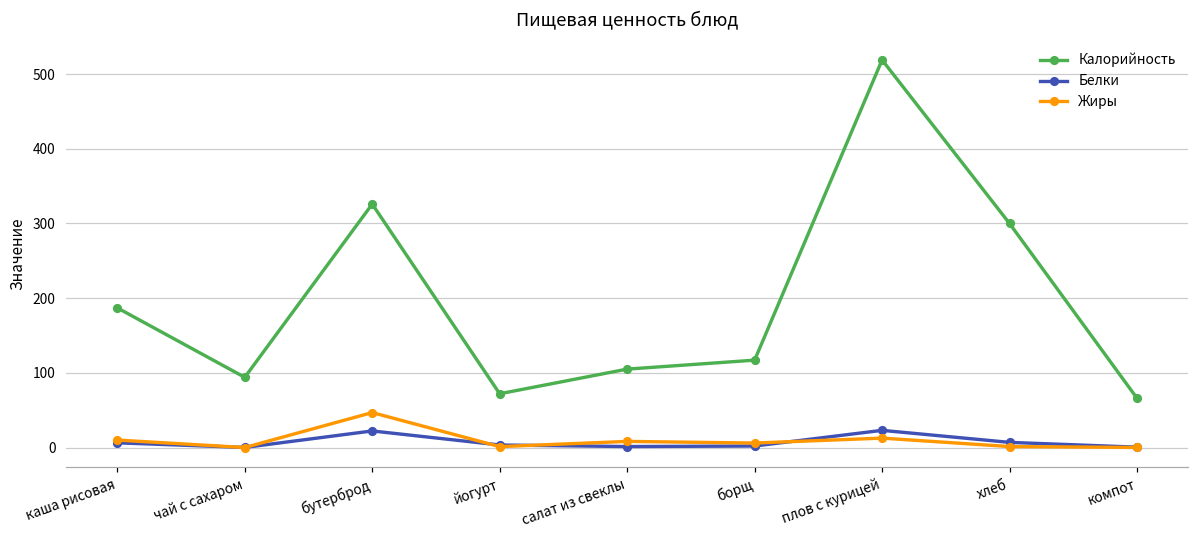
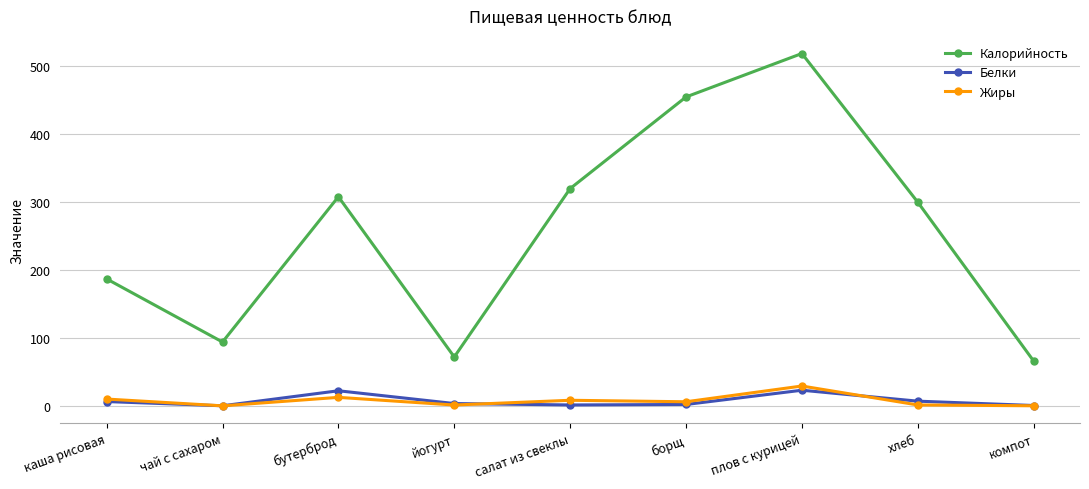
Калорийность, бутерброд: 330 -> 310
Жиры, бутерброд: 50 -> 10
Калорийность, салат из свеклы: 110 -> 320
Калорийность, борщ: 120 -> 460
Жиры, плов с курицей: 10 -> 30
